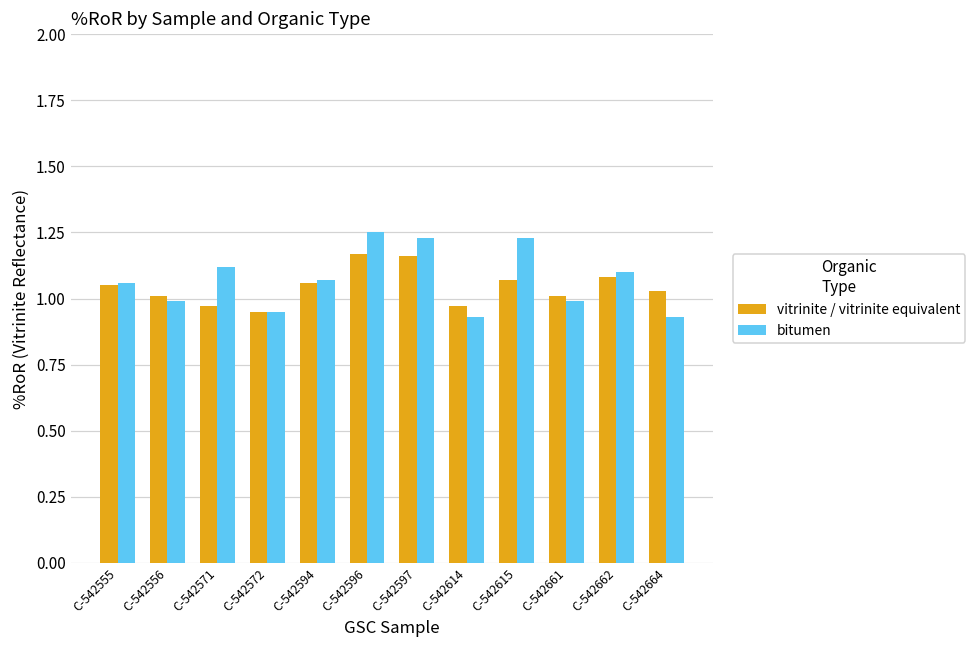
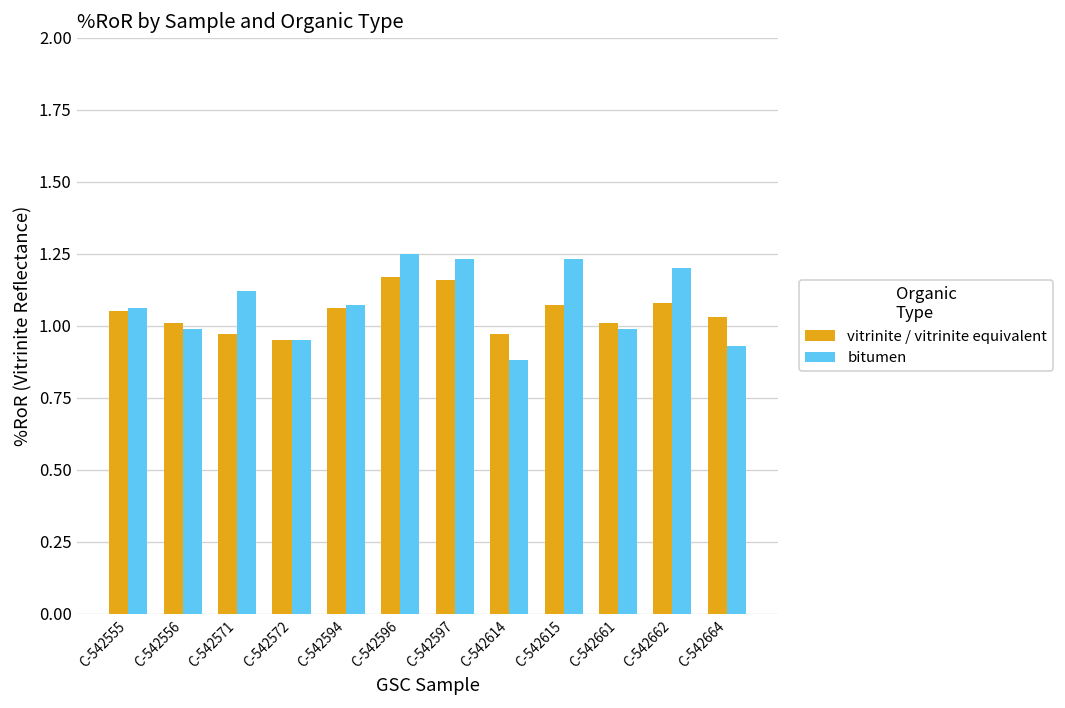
bitumen, C-542614: 0.93 -> 0.88
bitumen, C-542662: 1.1 -> 1.2
